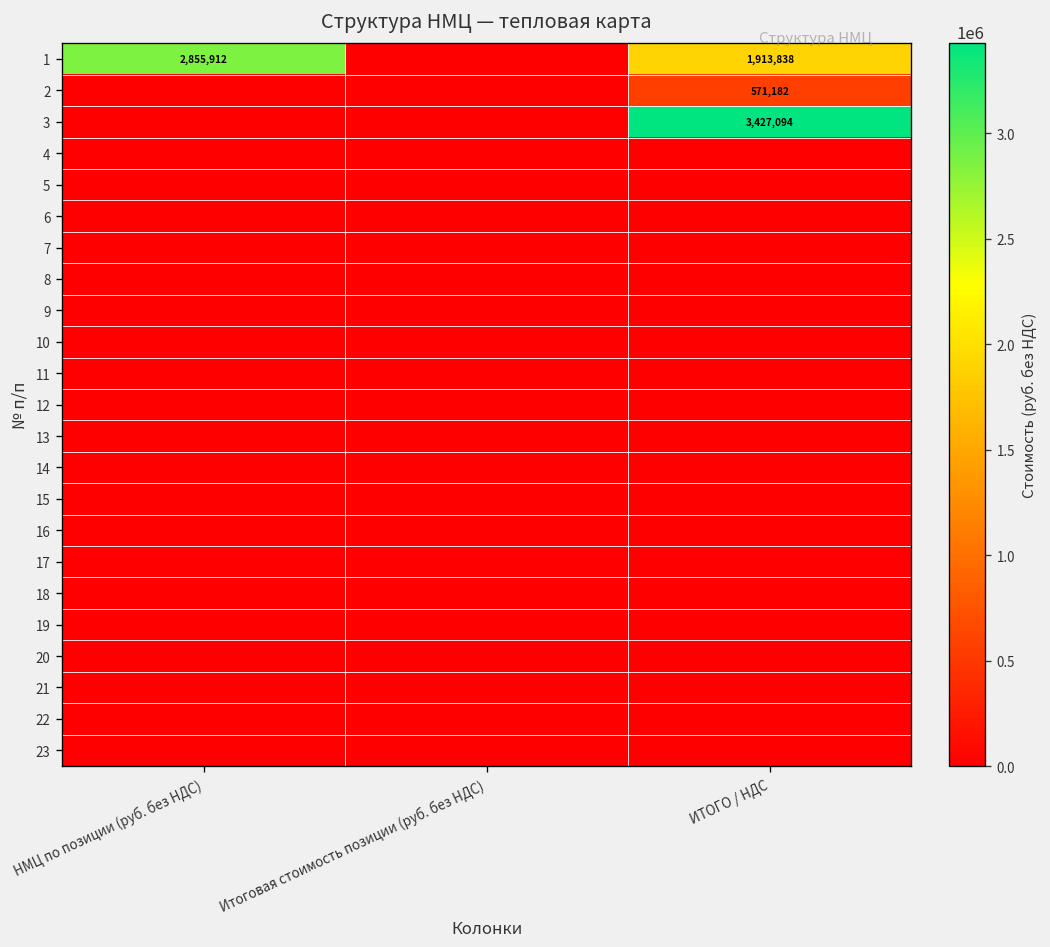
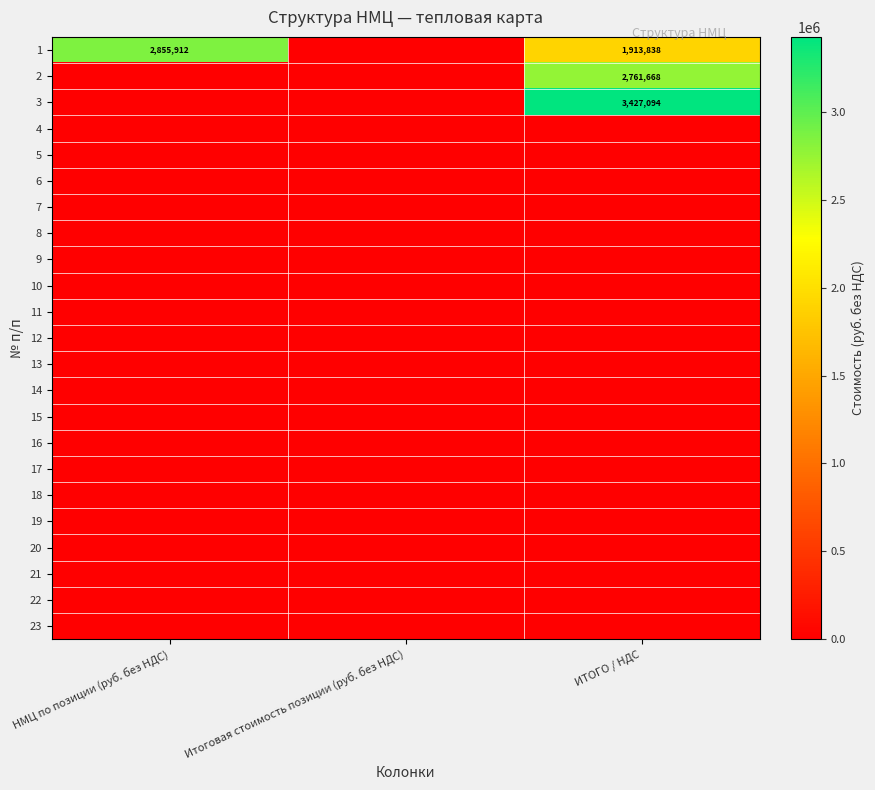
2, ИТОГО / НДС: 571,182 -> 2,761,668
